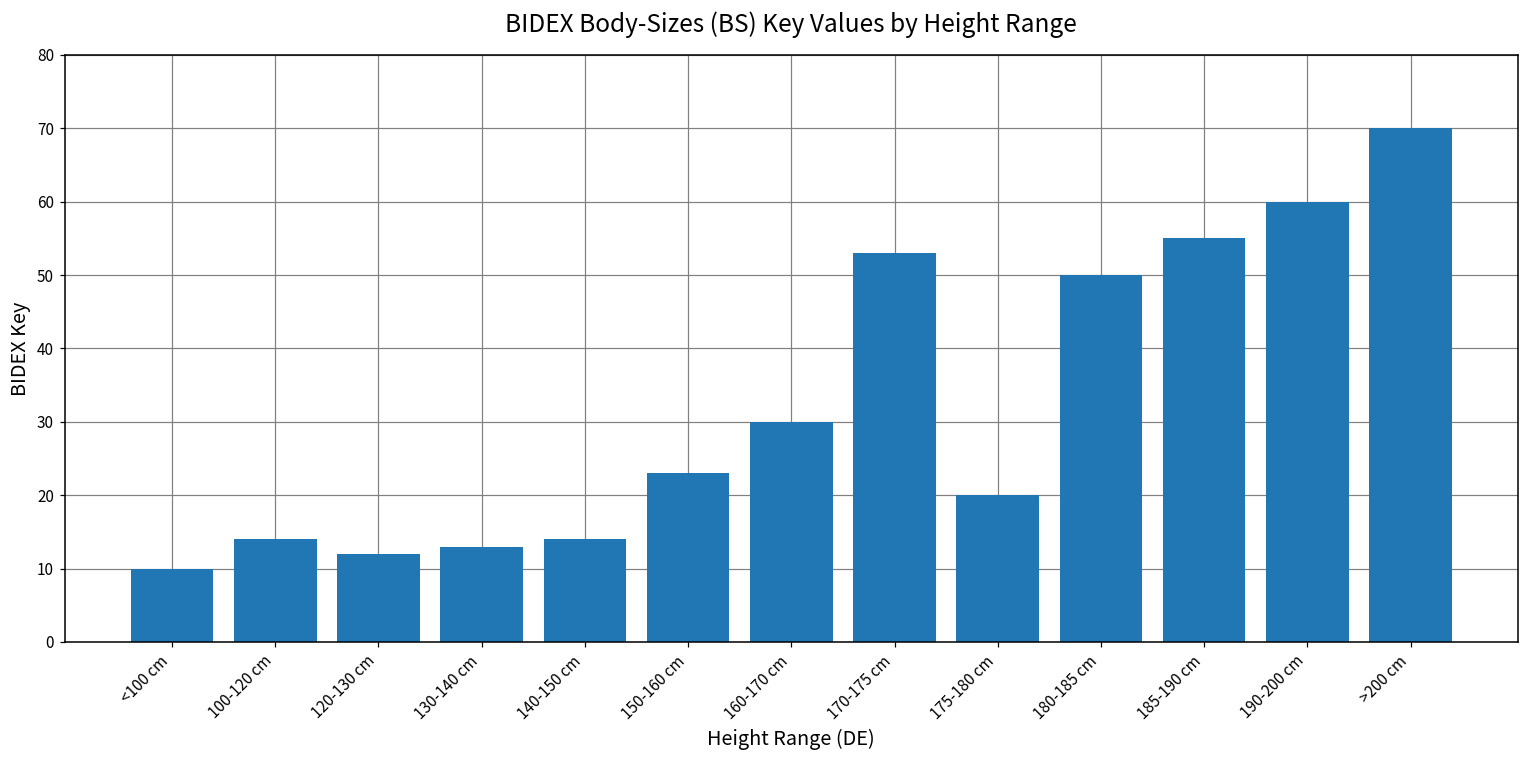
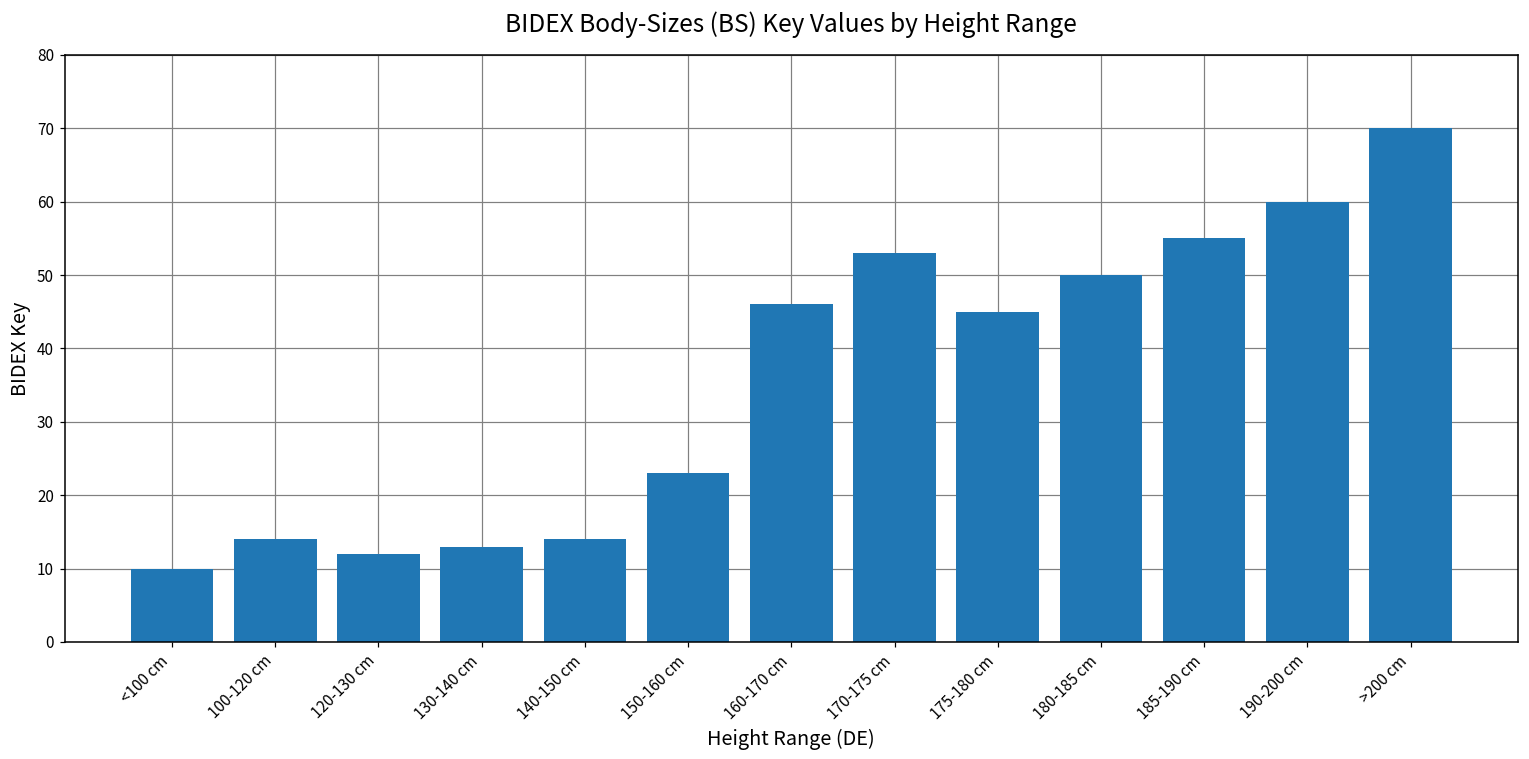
160-170 cm: 30 -> 46
175-180 cm: 20 -> 45
